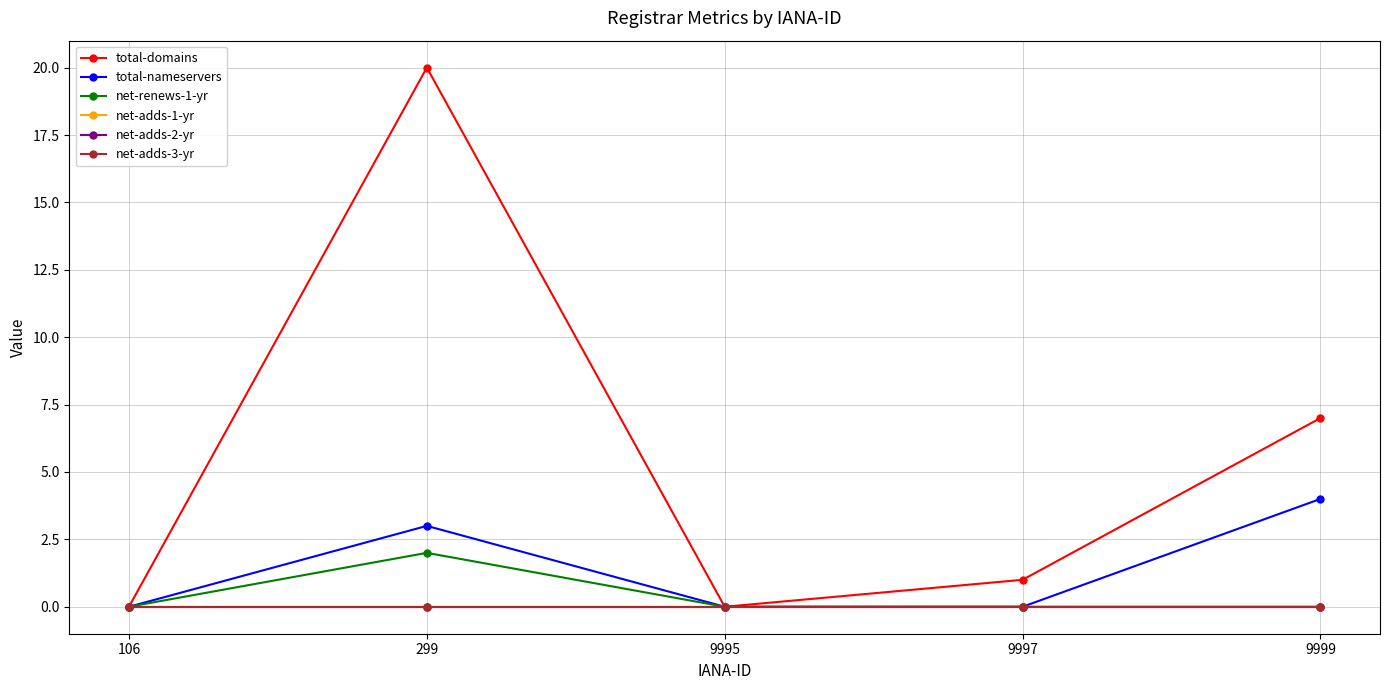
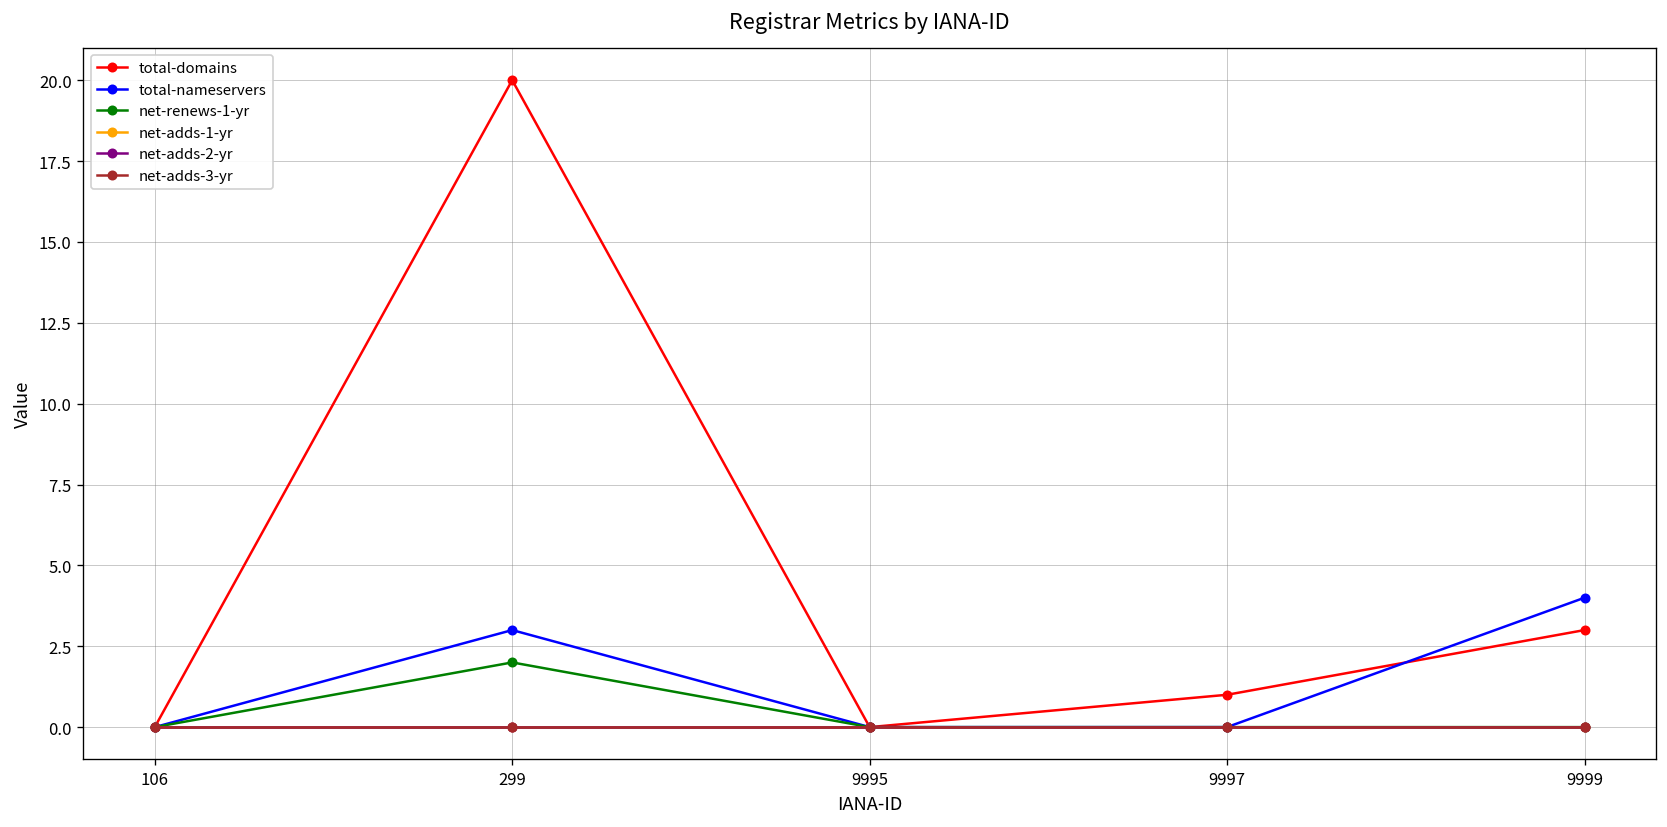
total-domains, 9999: 7 -> 3
